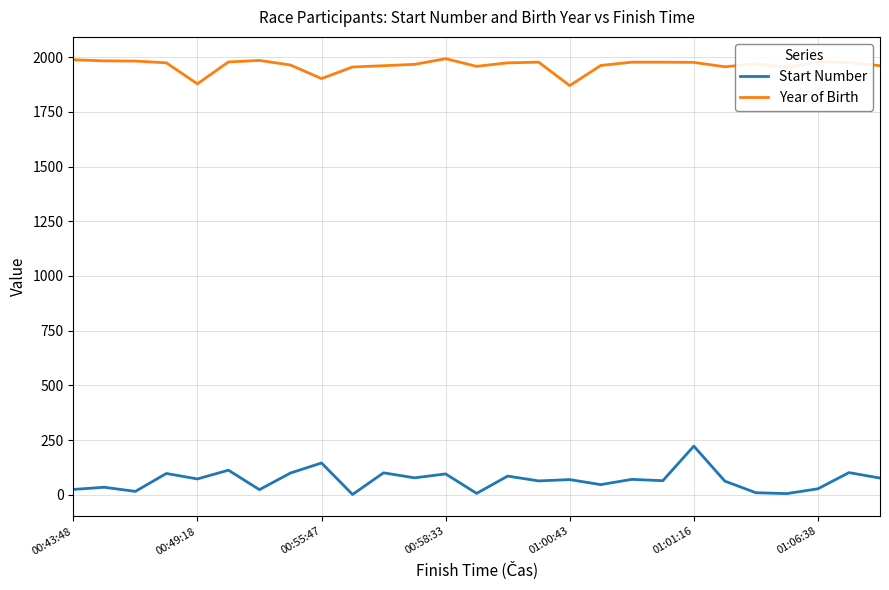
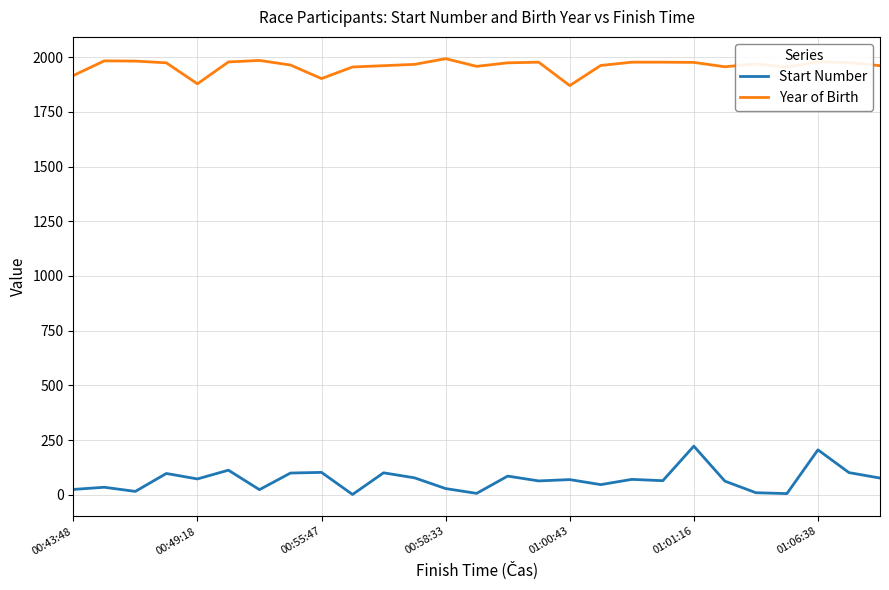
Year of Birth, 00:43:48: 1990 -> 1920
Start Number, 00:55:47: 150 -> 100
Start Number, 00:58:33: 100 -> 30
Start Number, 01:06:38: 30 -> 210
